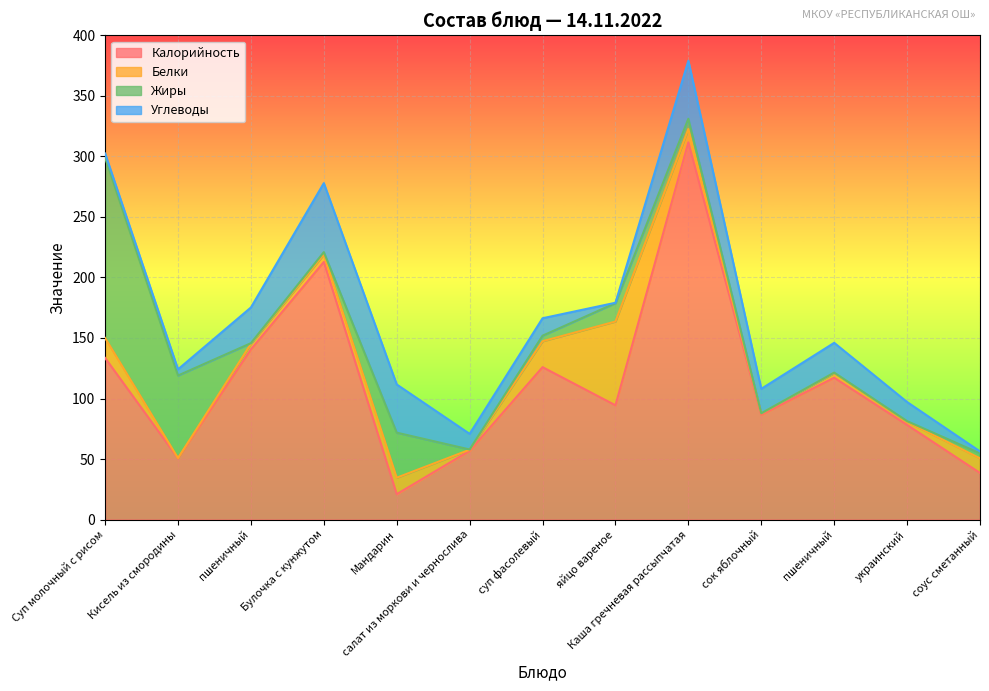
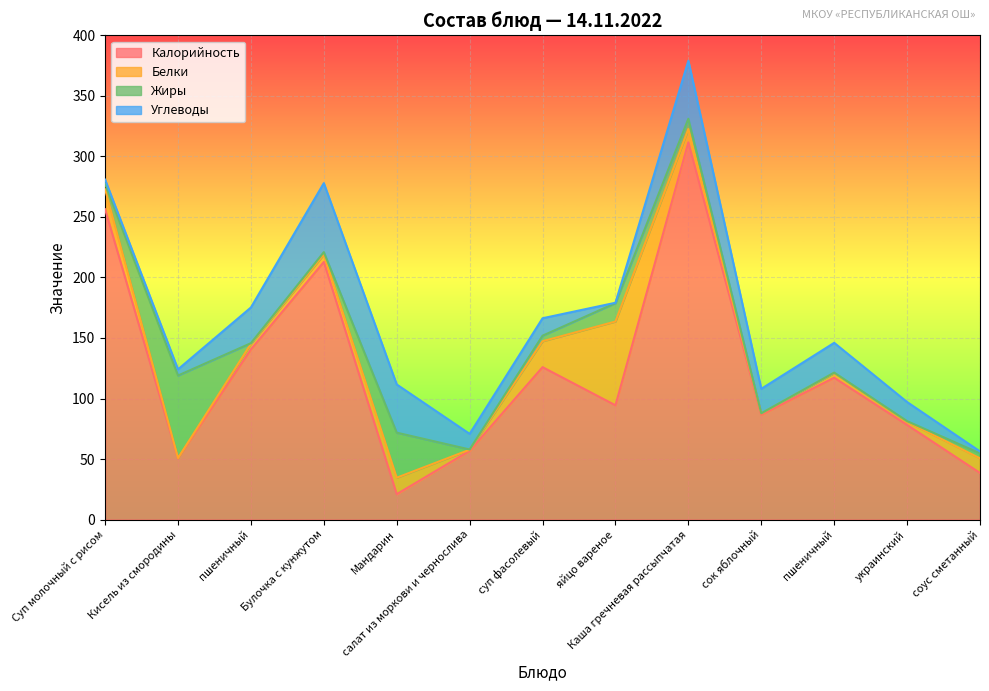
Калорийность, Суп молочный с рисом: 134 -> 256
Жиры, Суп молочный с рисом: 149 -> 5
